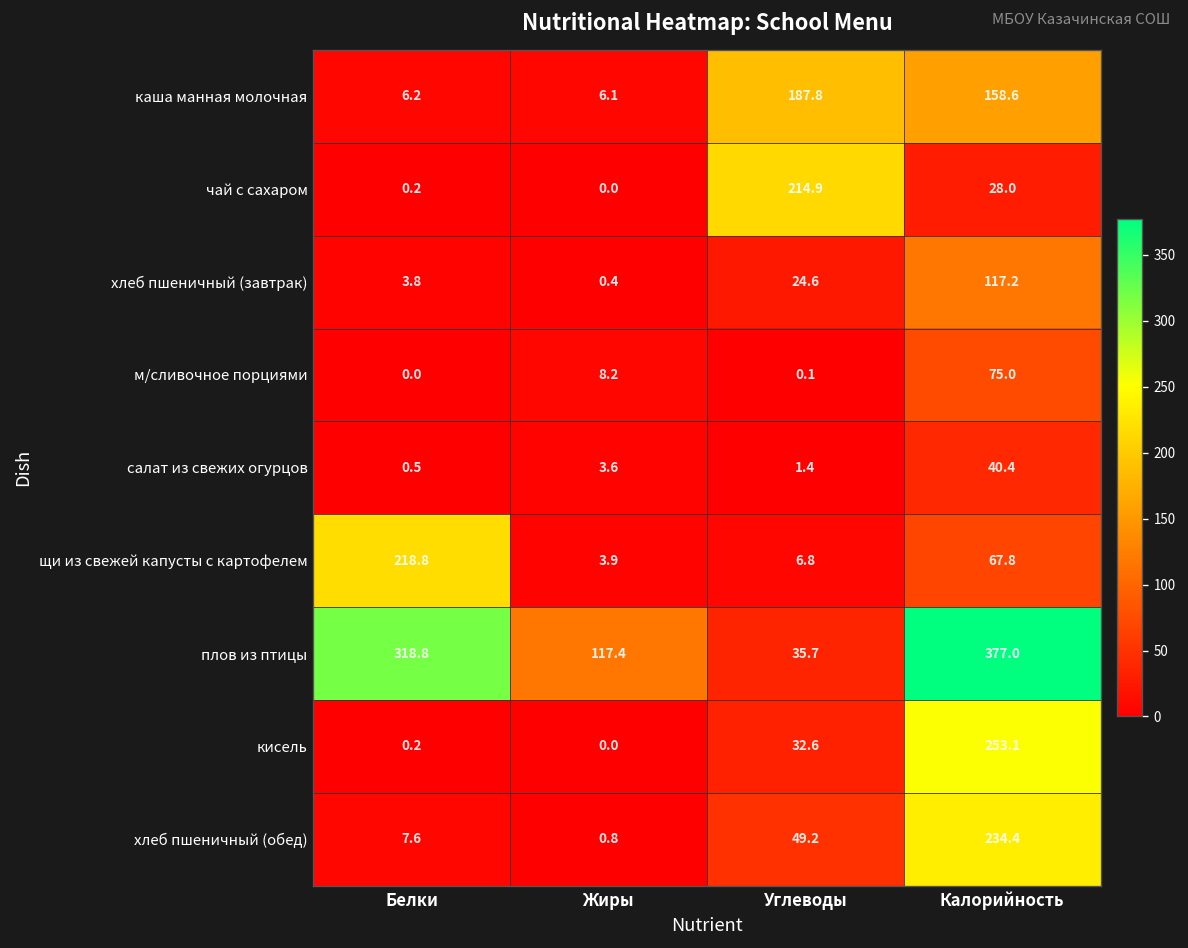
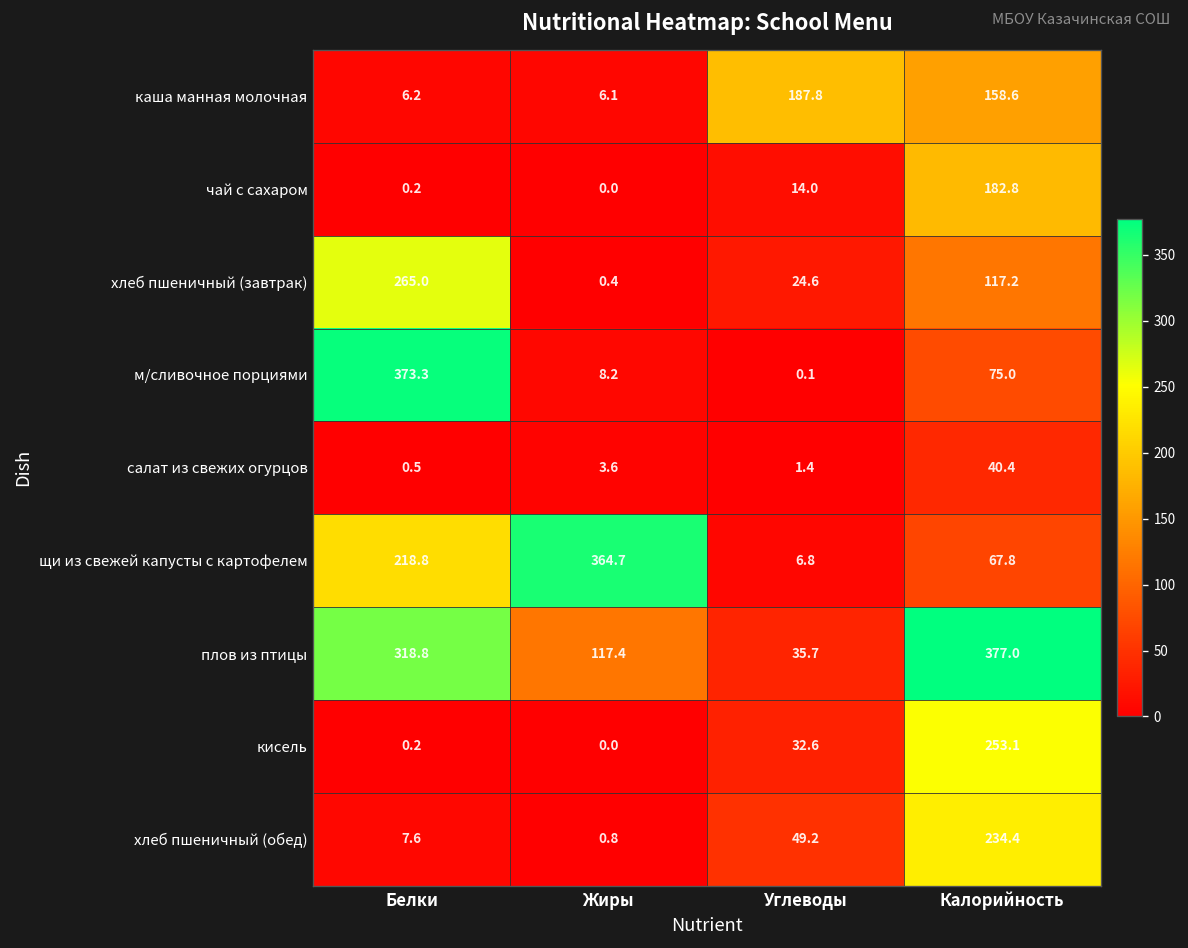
чай с сахаром, Углеводы: 214.9 -> 14.0
чай с сахаром, Калорийность: 28.0 -> 182.8
хлеб пшеничный (завтрак), Белки: 3.8 -> 265.0
м/сливочное порциями, Белки: 0.0 -> 373.3
щи из свежей капусты с картофелем, Жиры: 3.9 -> 364.7
